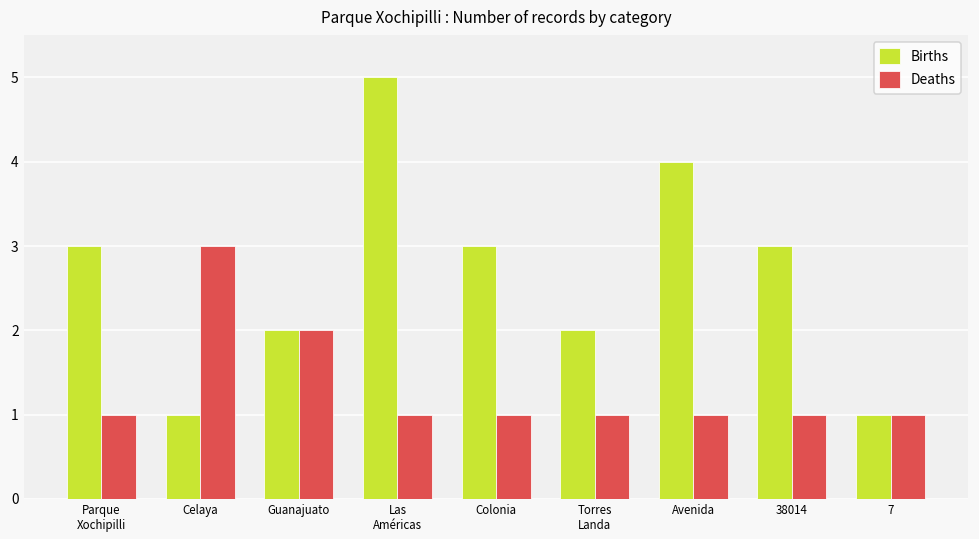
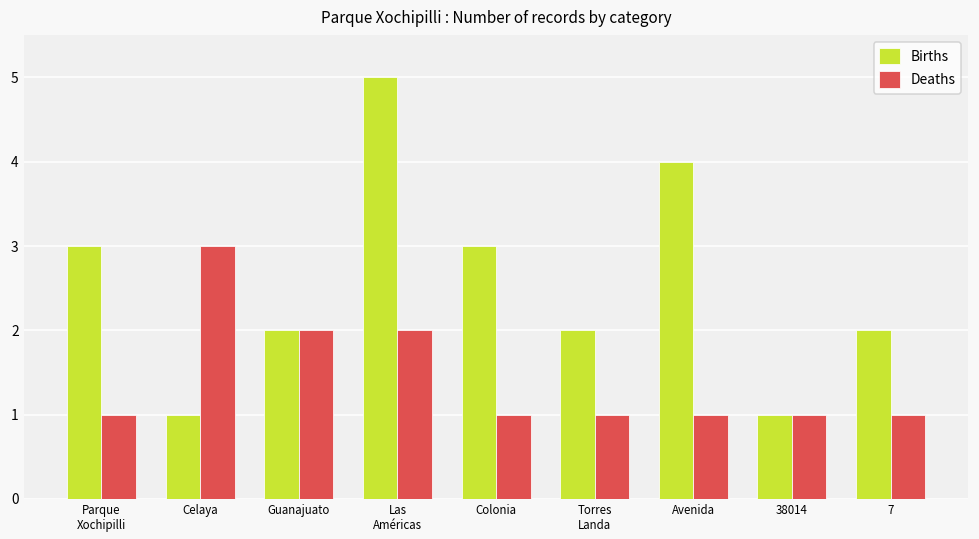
Deaths, Las Américas: 1 -> 2
Births, 38014: 3 -> 1
Births, 7: 1 -> 2
